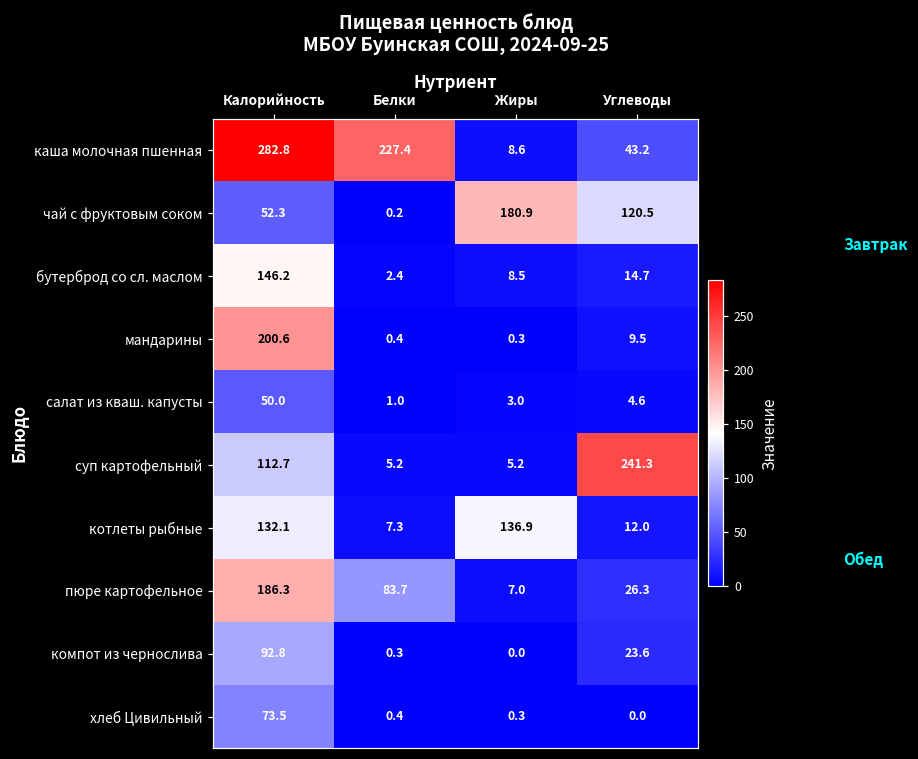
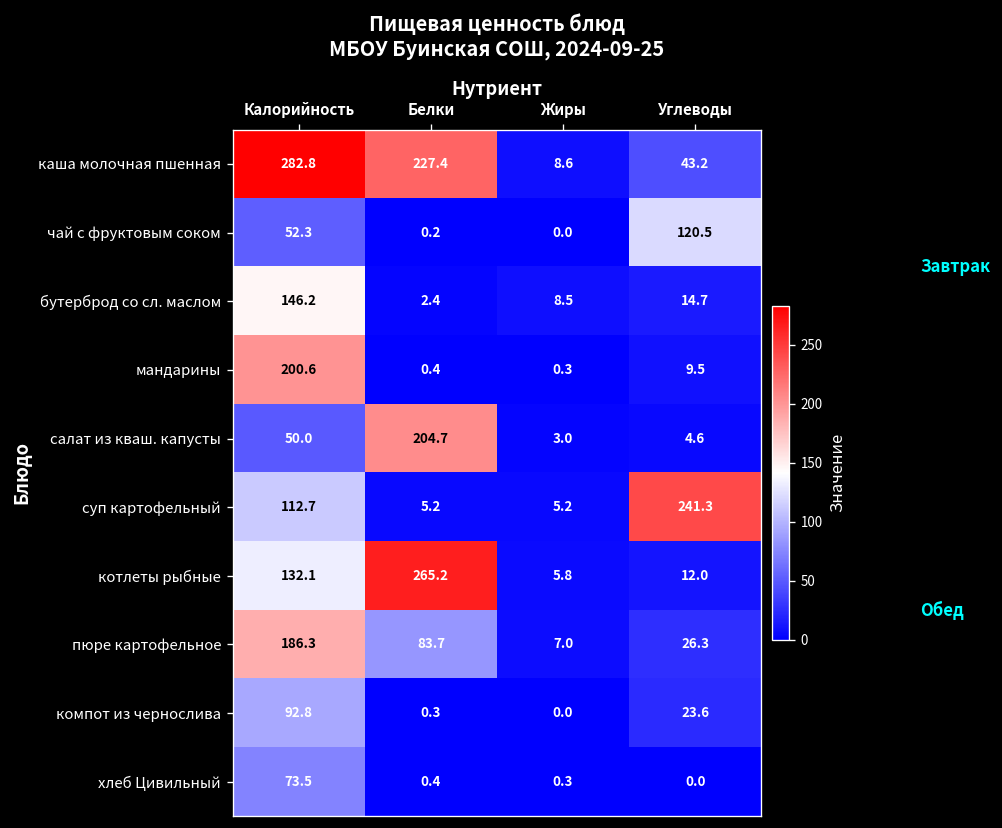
чай с фруктовым соком, Жиры: 180.9 -> 0.0
салат из кваш. капусты, Белки: 1.0 -> 204.7
котлеты рыбные, Белки: 7.3 -> 265.2
котлеты рыбные, Жиры: 136.9 -> 5.8
